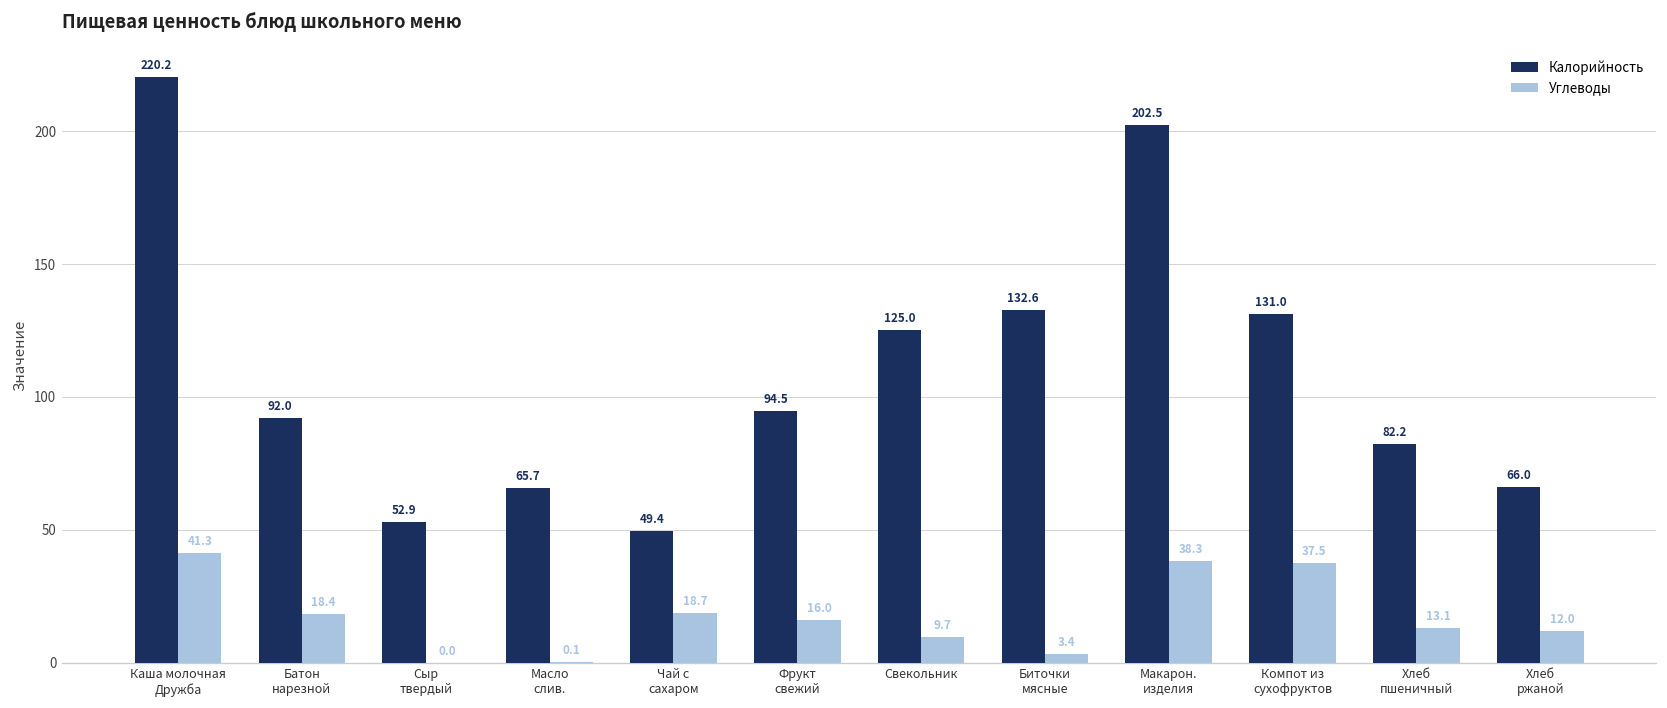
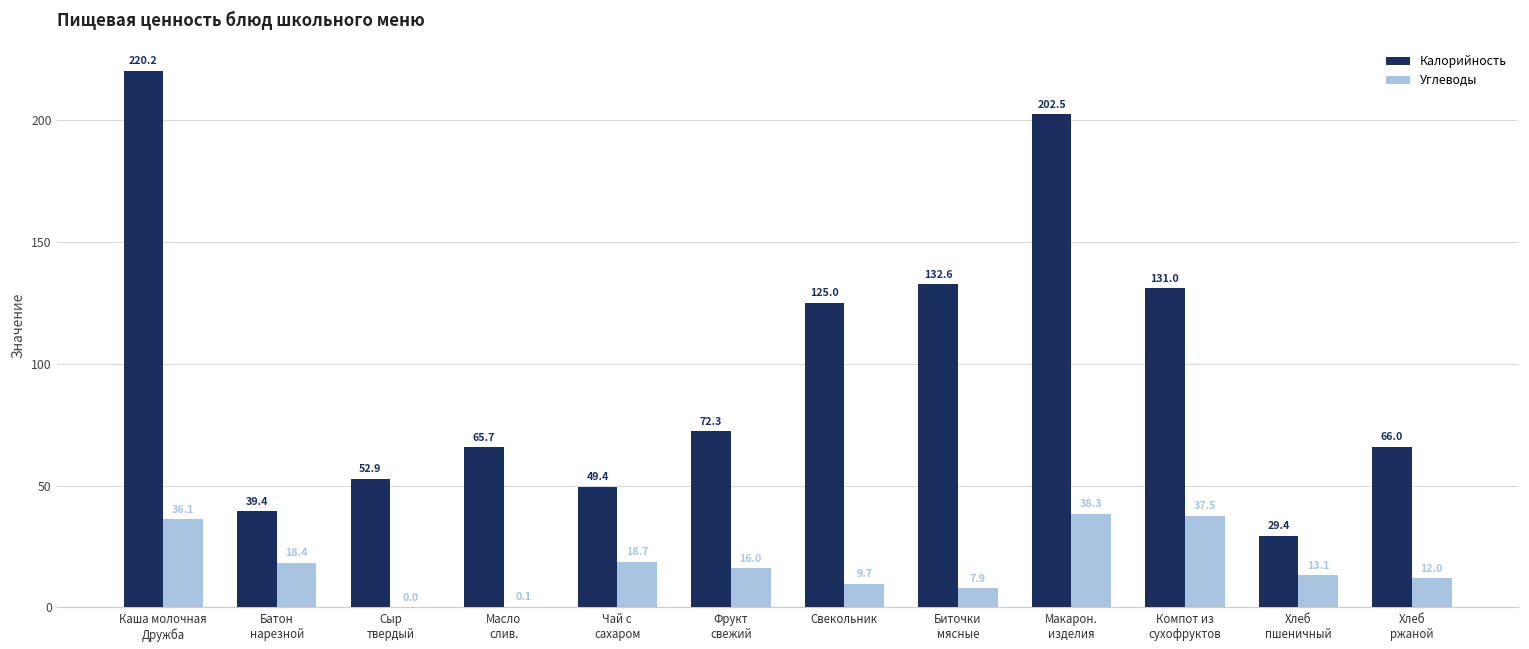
Углеводы, Каша молочная Дружба: 41.3 -> 36.1
Калорийность, Батон нарезной: 92.0 -> 39.4
Калорийность, Фрукт свежий: 94.5 -> 72.3
Углеводы, Биточки мясные: 3.4 -> 7.9
Калорийность, Хлеб пшеничный: 82.2 -> 29.4
